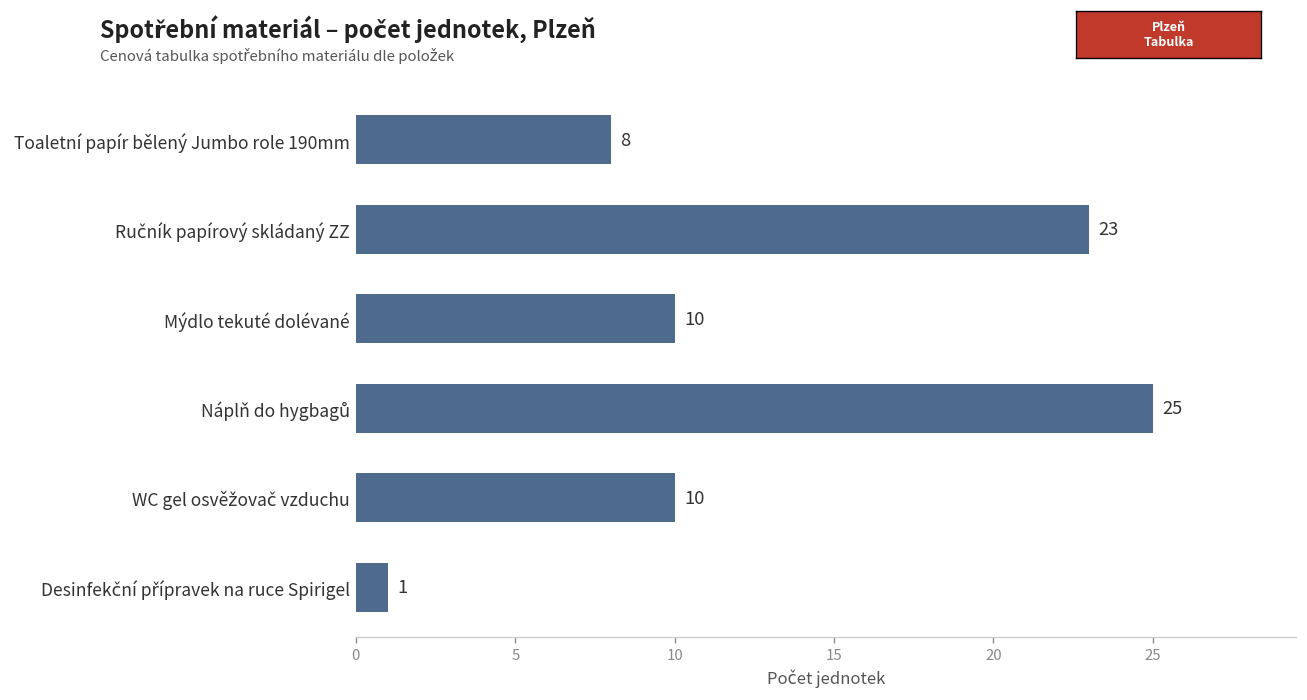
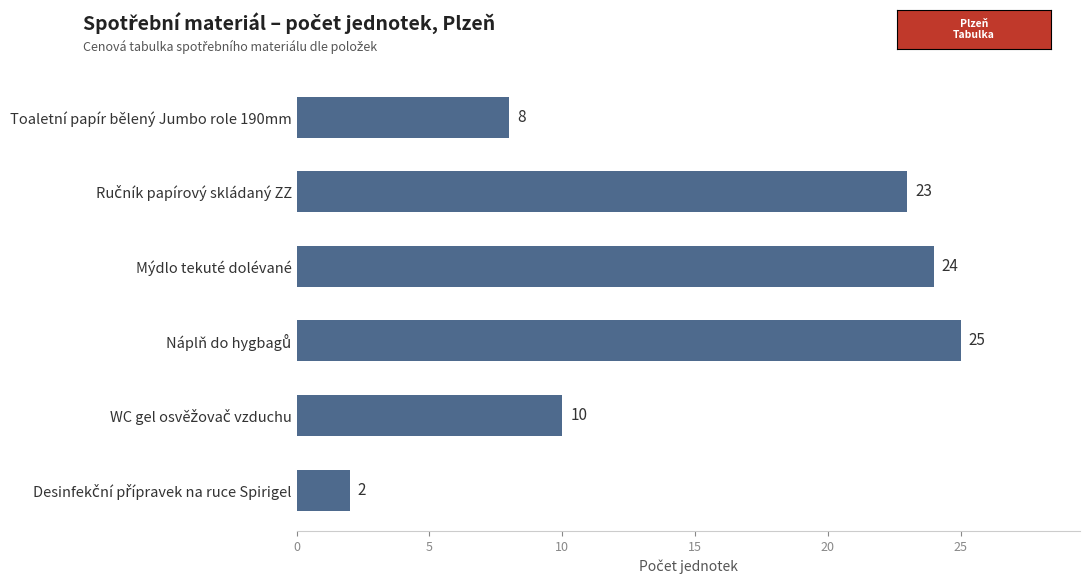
Mýdlo tekuté dolévané: 10 -> 24
Desinfekční přípravek na ruce Spirigel: 1 -> 2
